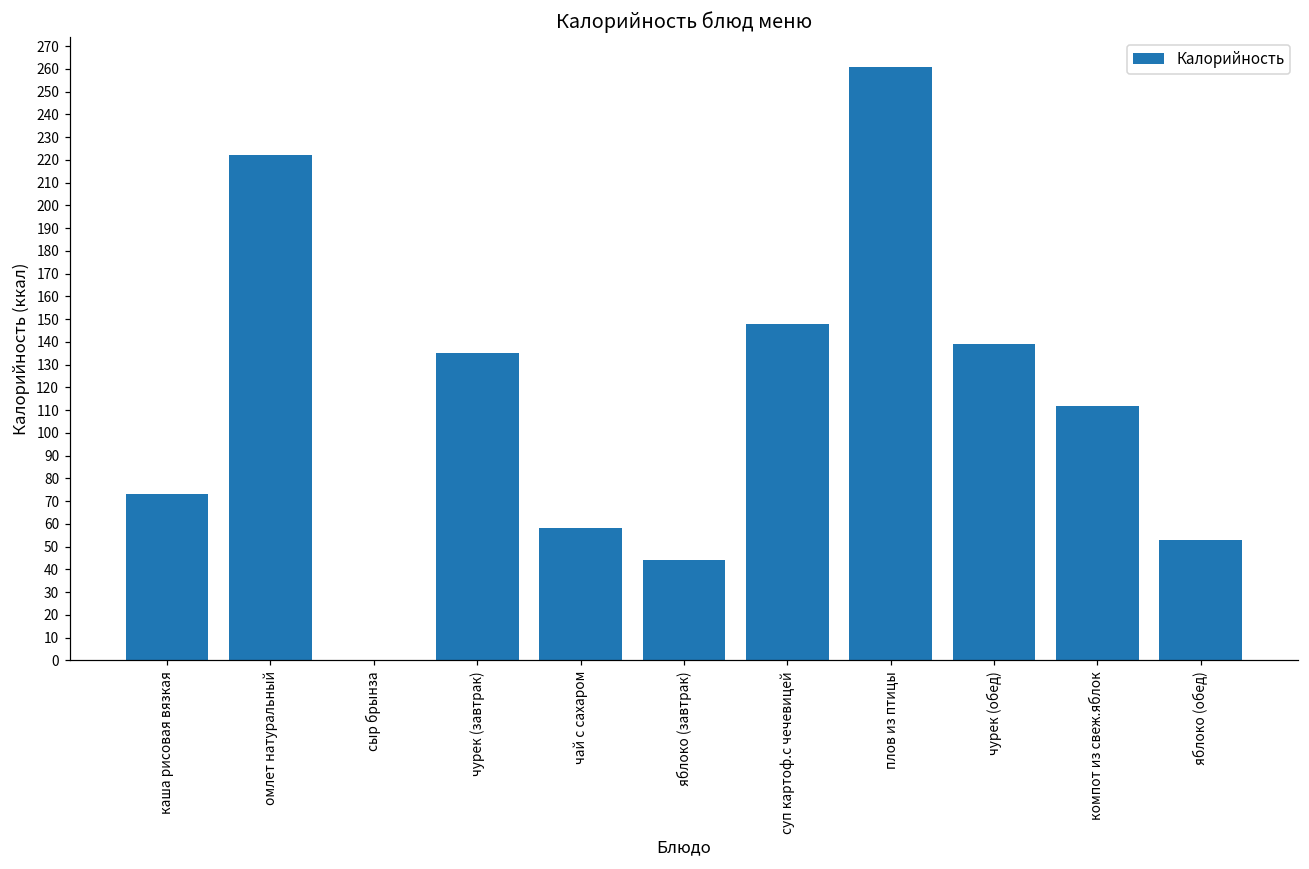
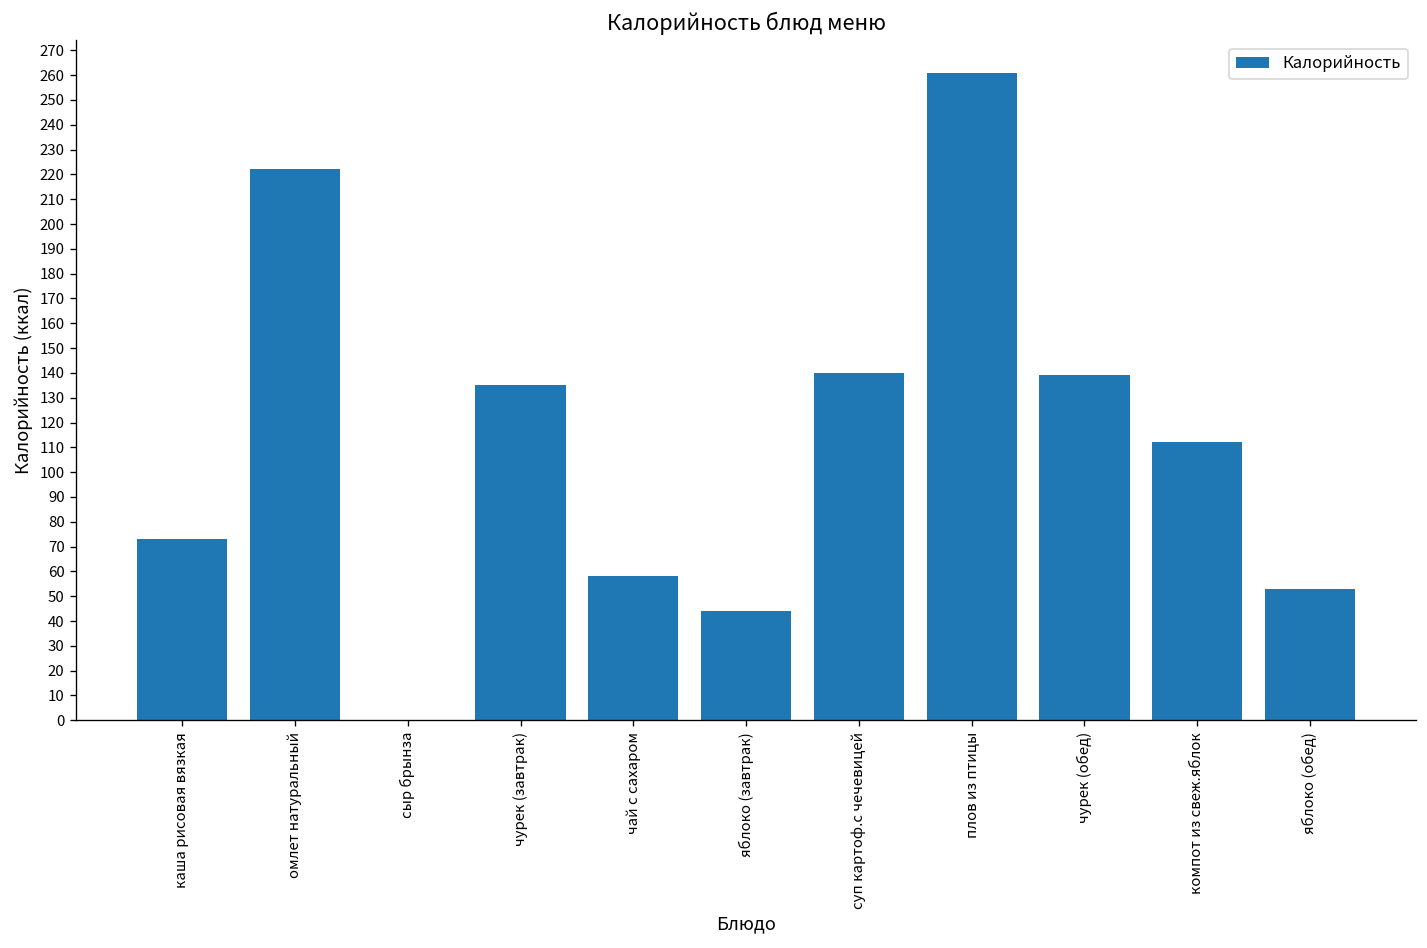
суп картоф.с чечевицей: 148 -> 140
